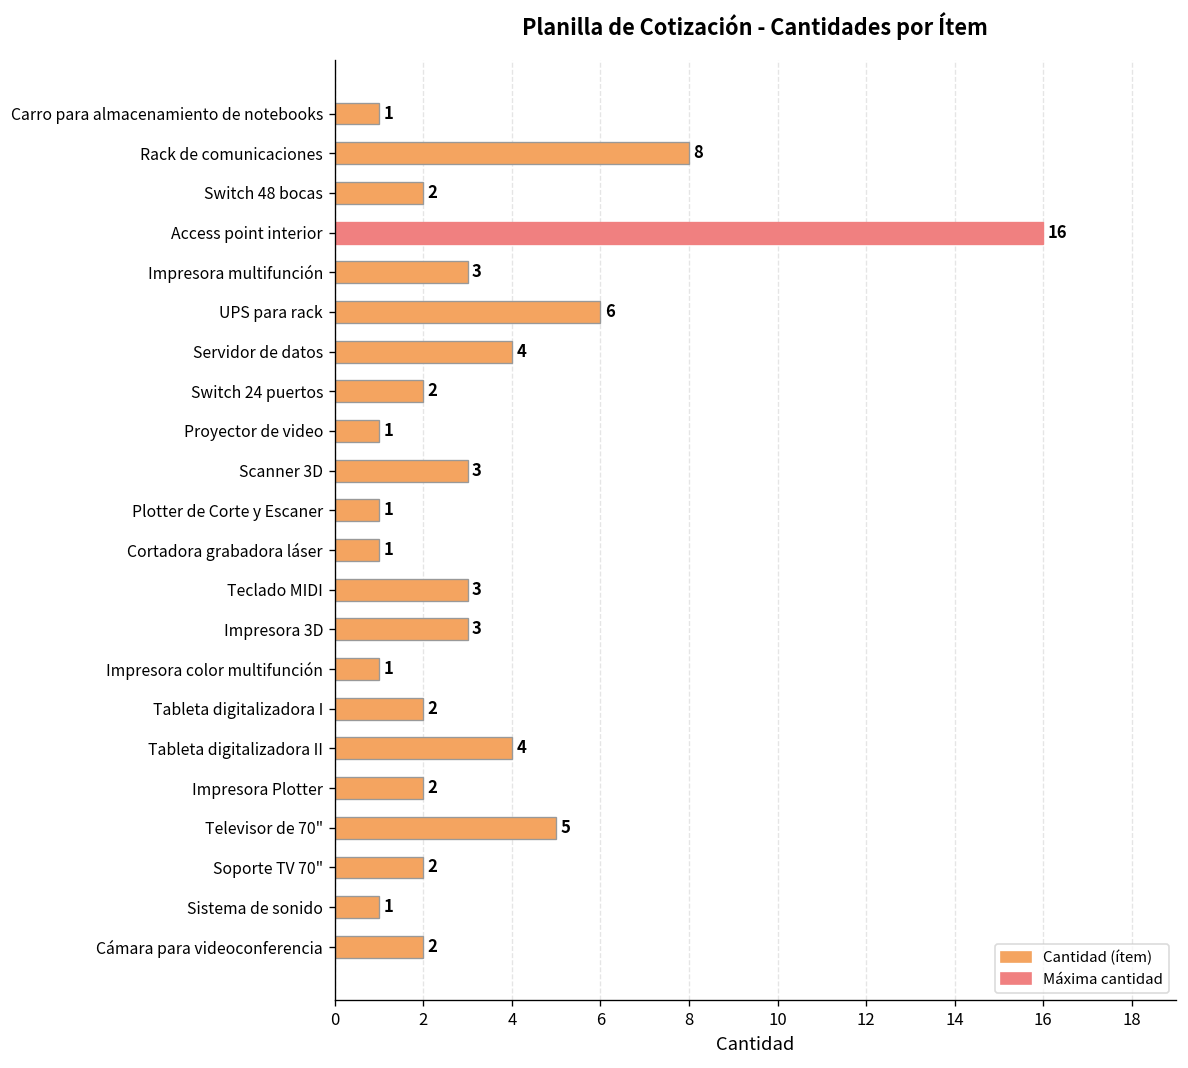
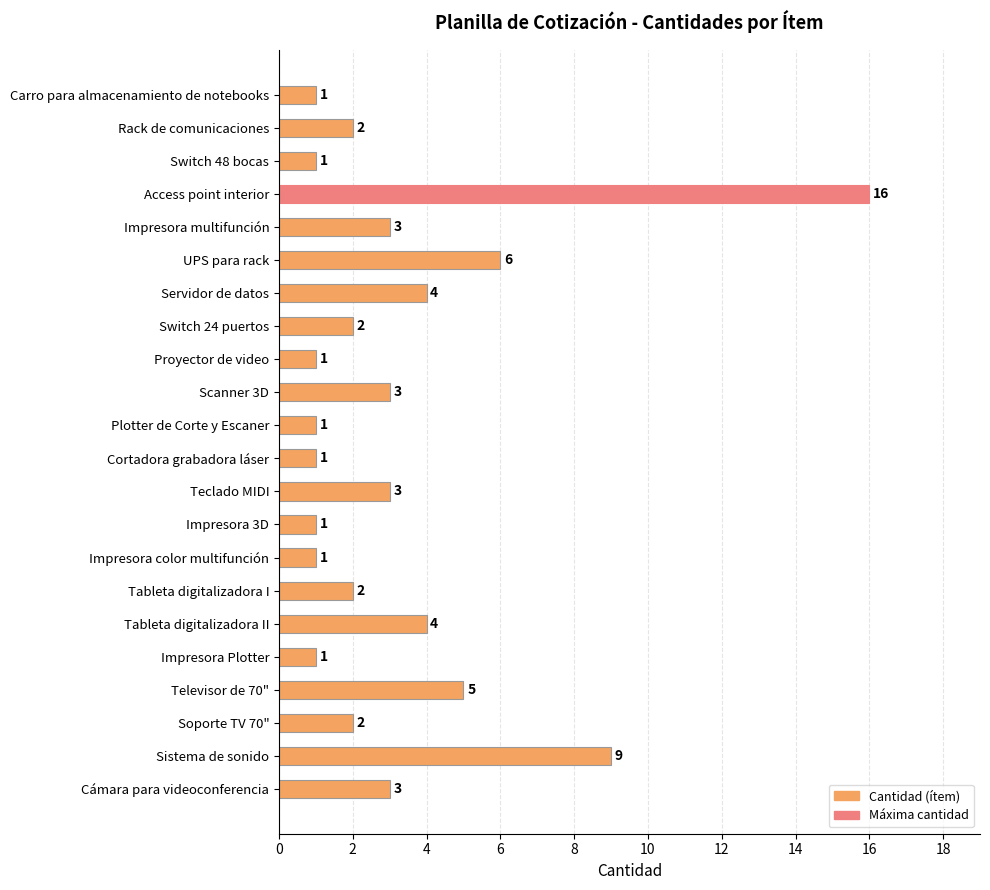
Rack de comunicaciones: 8 -> 2
Switch 48 bocas: 2 -> 1
Impresora 3D: 3 -> 1
Impresora Plotter: 2 -> 1
Sistema de sonido: 1 -> 9
Cámara para videoconferencia: 2 -> 3
